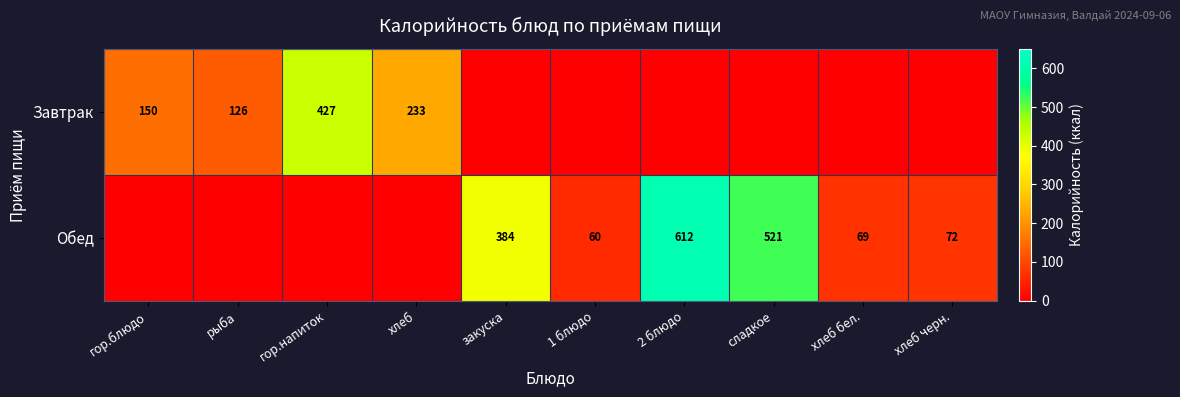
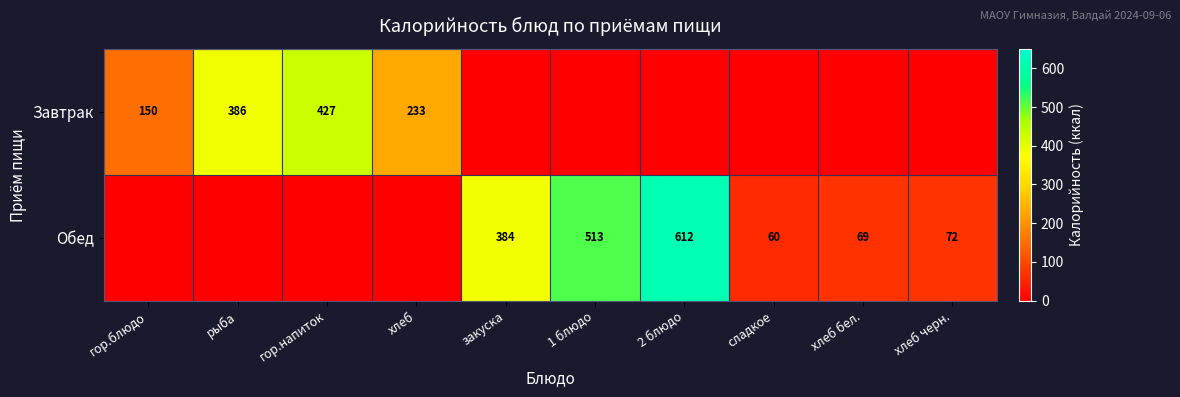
Завтрак, рыба: 126 -> 386
Обед, 1 блюдо: 60 -> 513
Обед, сладкое: 521 -> 60
